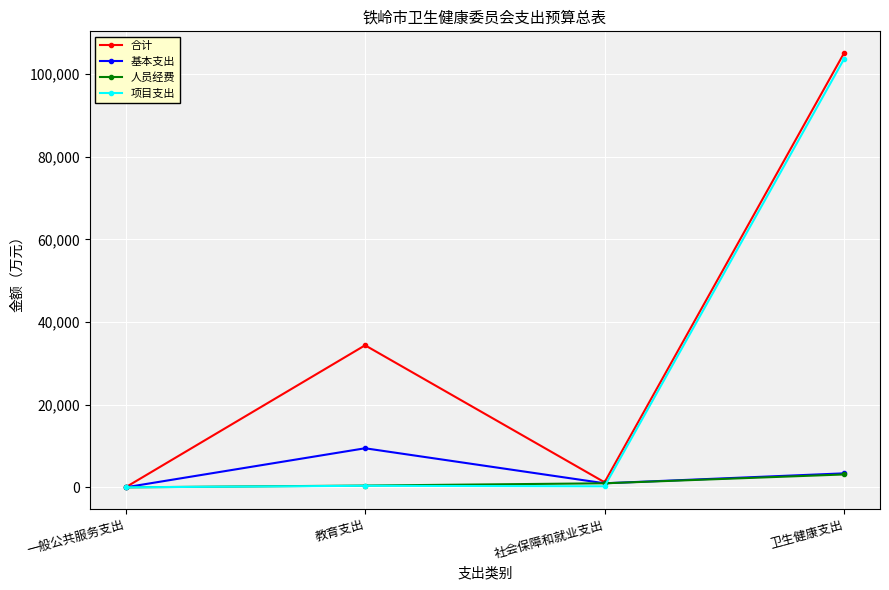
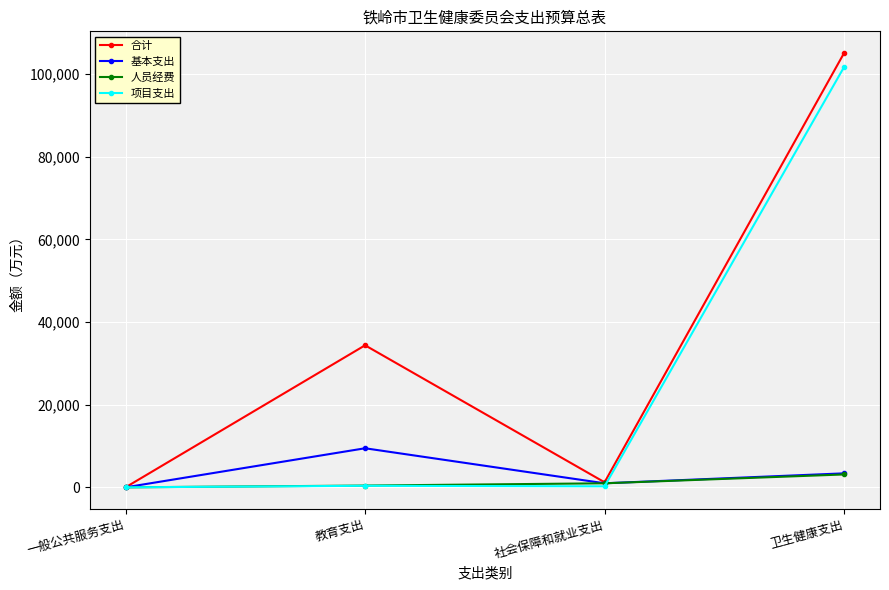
项目支出, 卫生健康支出: 104,000 -> 102,000
